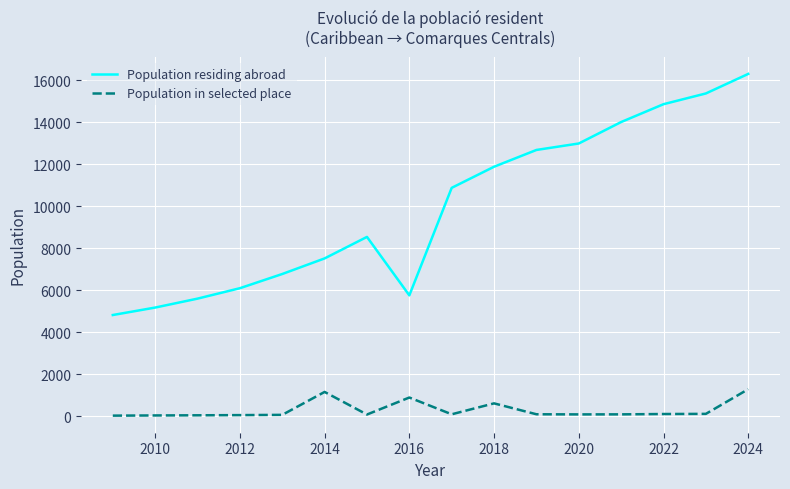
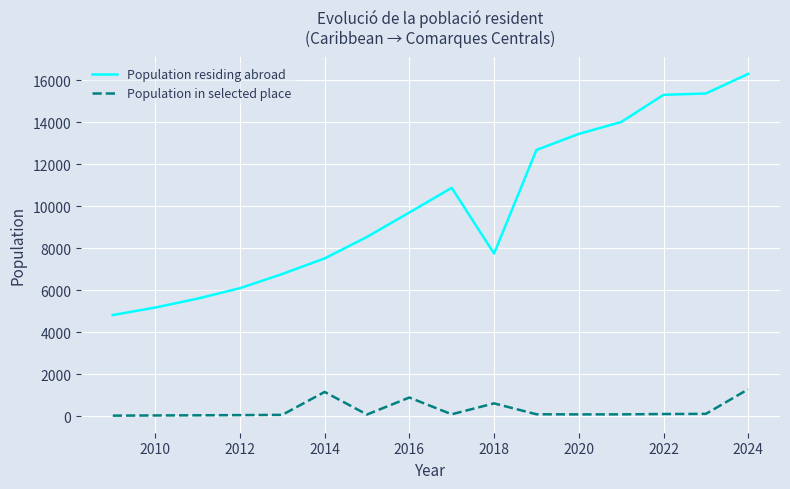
Population residing abroad, 2016: 5800 -> 9700
Population residing abroad, 2018: 11900 -> 7700
Population residing abroad, 2020: 13000 -> 13400
Population residing abroad, 2022: 14900 -> 15300
